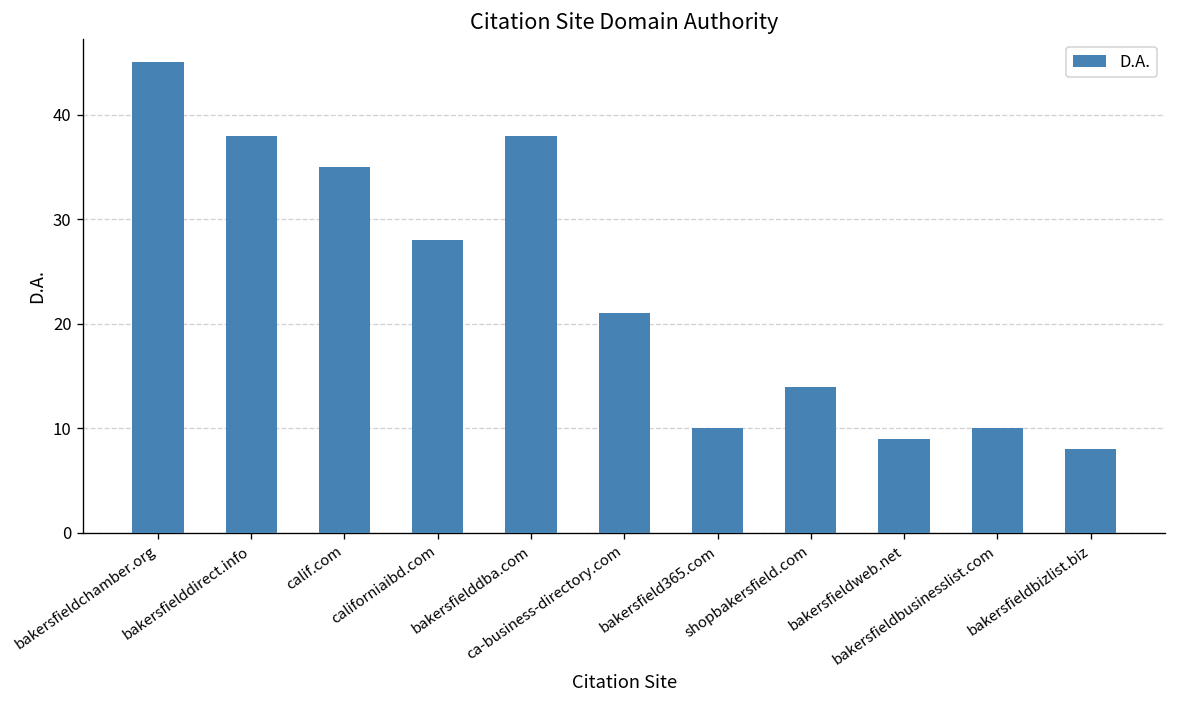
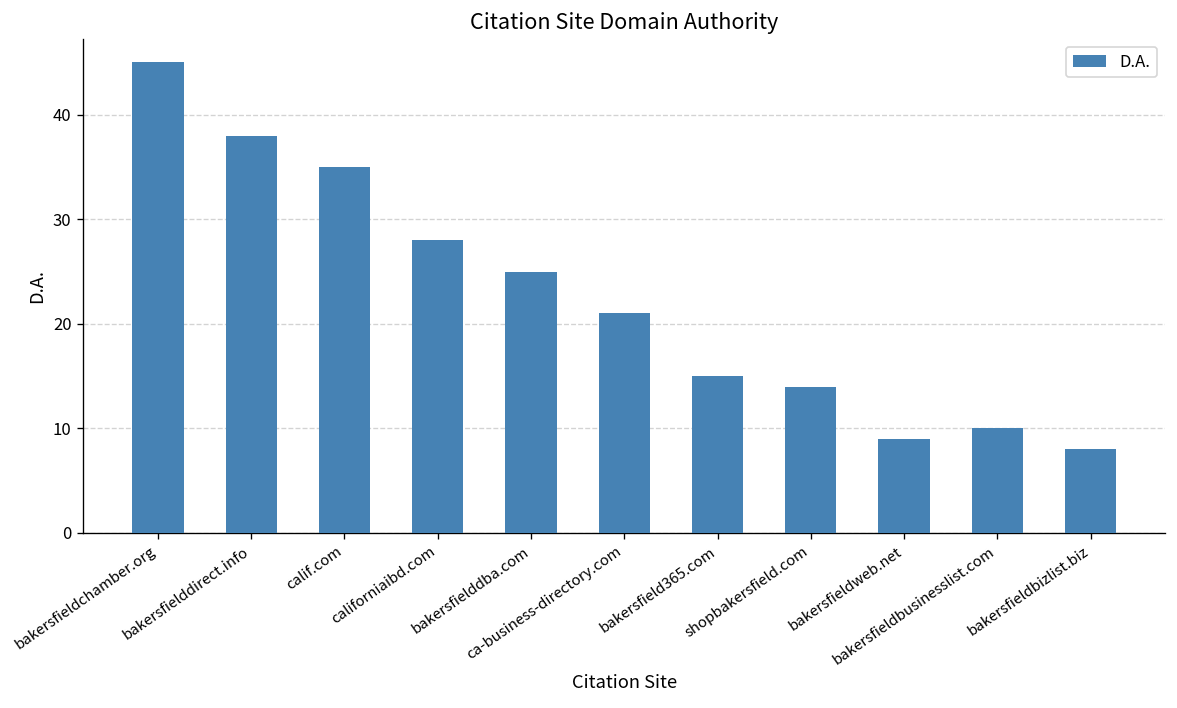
bakersfielddba.com: 38 -> 25
bakersfield365.com: 10 -> 15
